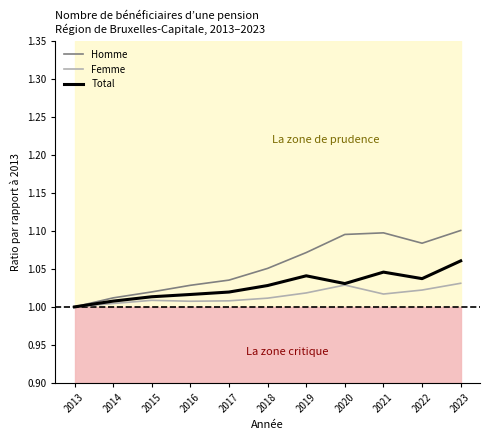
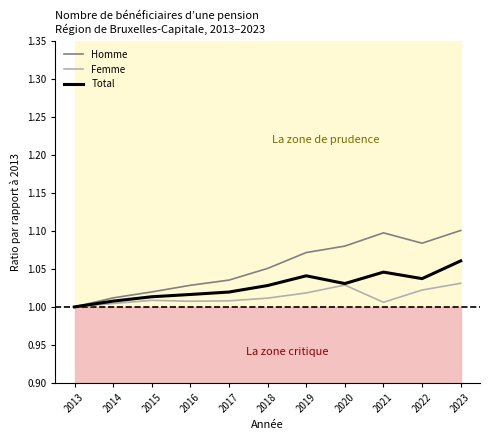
Homme, 2020: 1.10 -> 1.08
Femme, 2021: 1.02 -> 1.01
